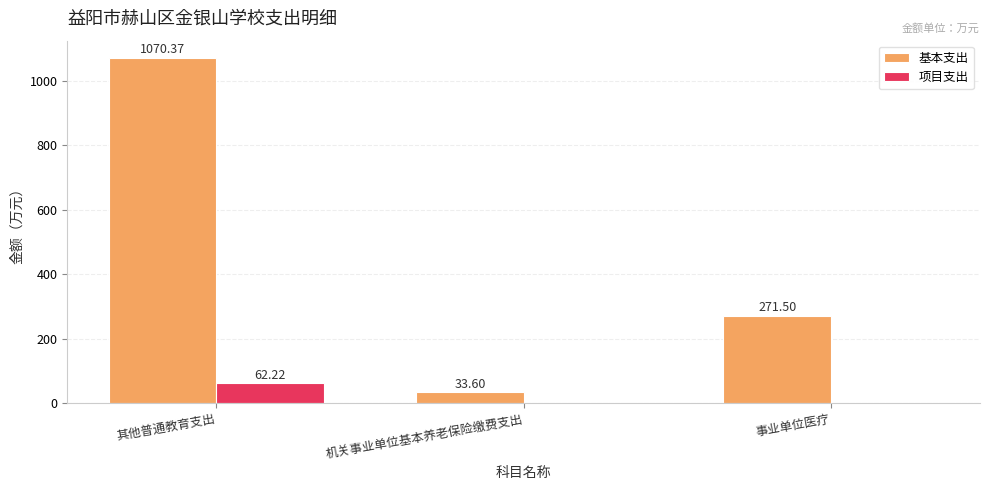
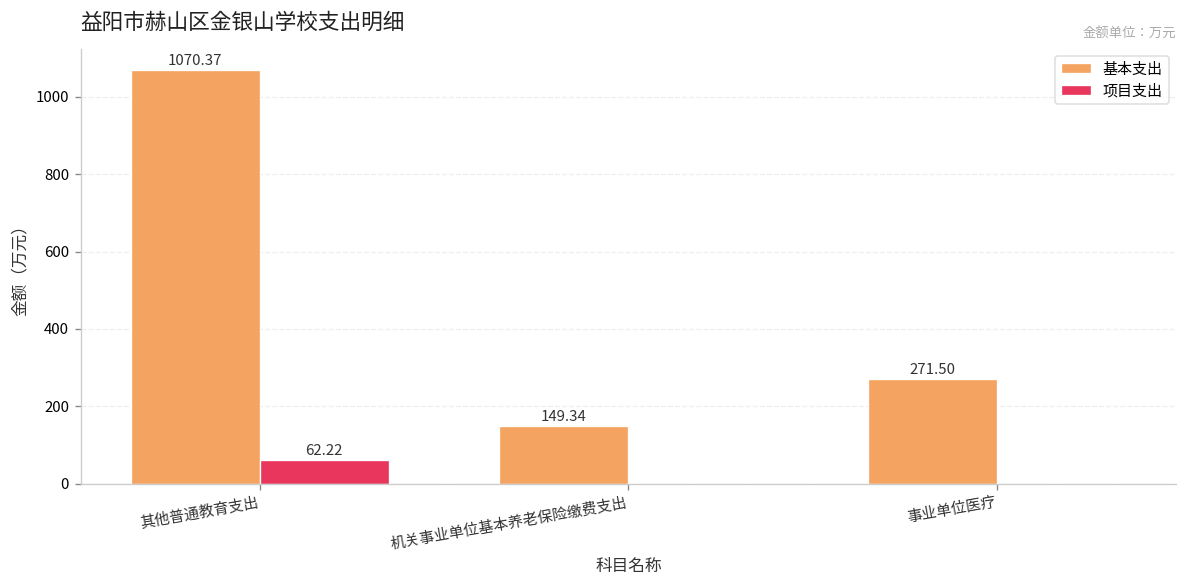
基本支出, 机关事业单位基本养老保险缴费支出: 33.60 -> 149.34
